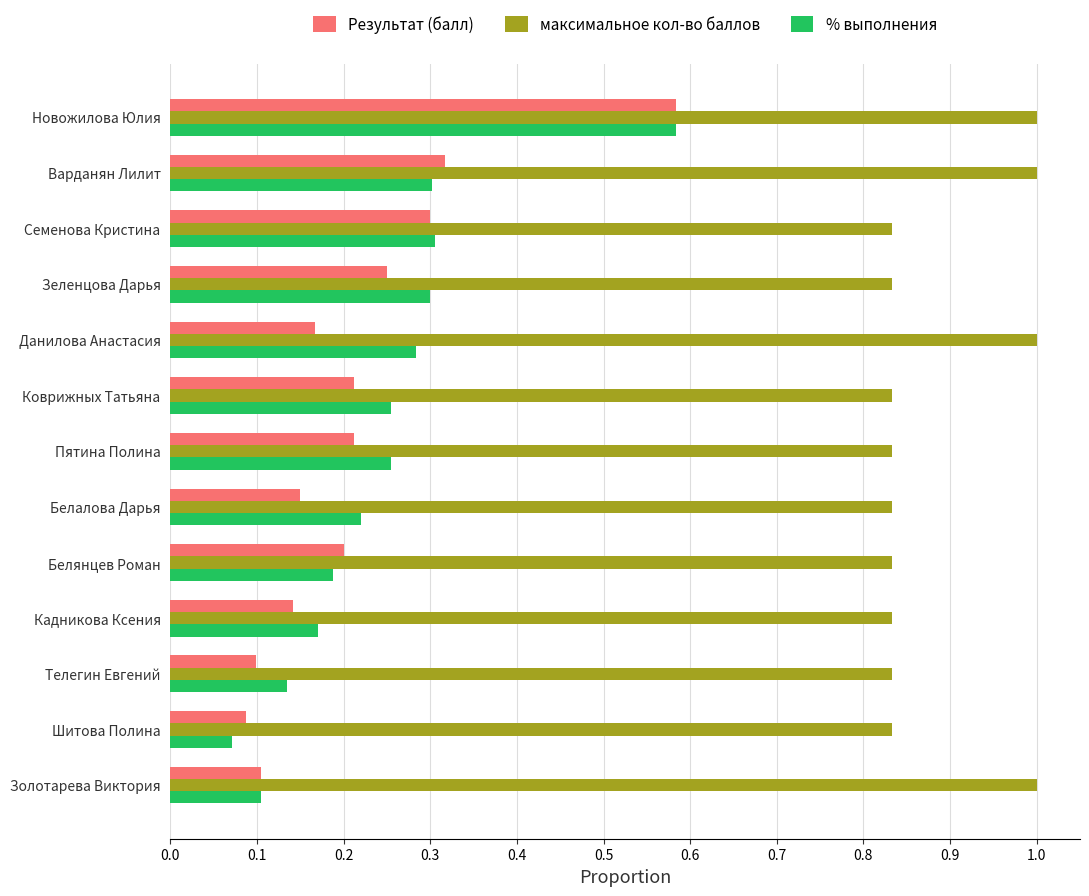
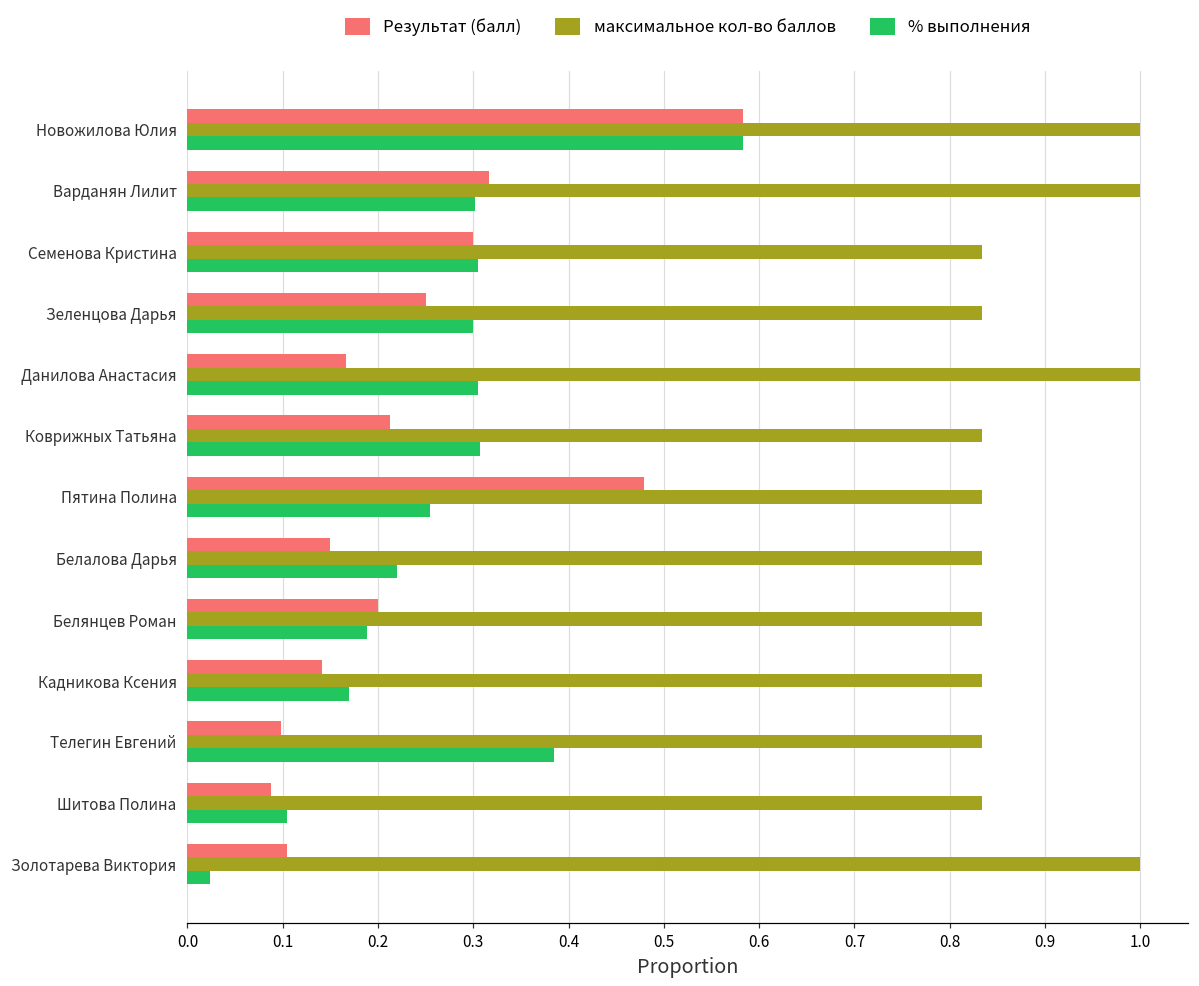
% выполнения, Данилова Анастасия: 0.28 -> 0.31
% выполнения, Коврижных Татьяна: 0.26 -> 0.31
Результат (балл), Пятина Полина: 0.21 -> 0.48
% выполнения, Телегин Евгений: 0.14 -> 0.39
% выполнения, Шитова Полина: 0.07 -> 0.11
% выполнения, Золотарева Виктория: 0.10 -> 0.02
